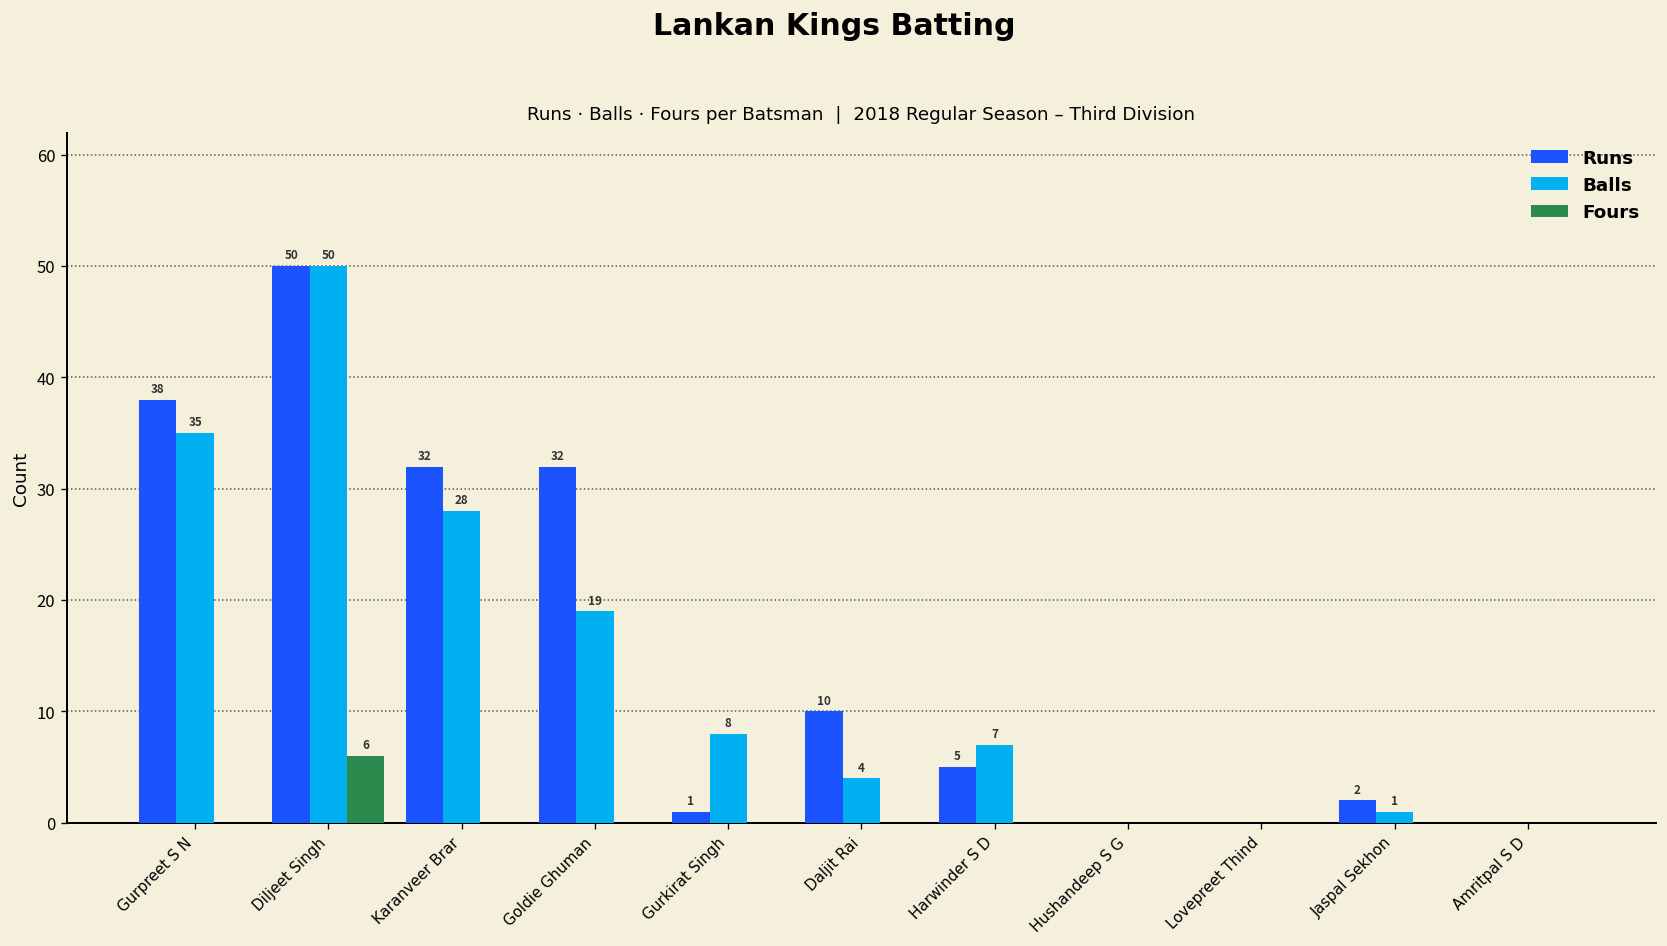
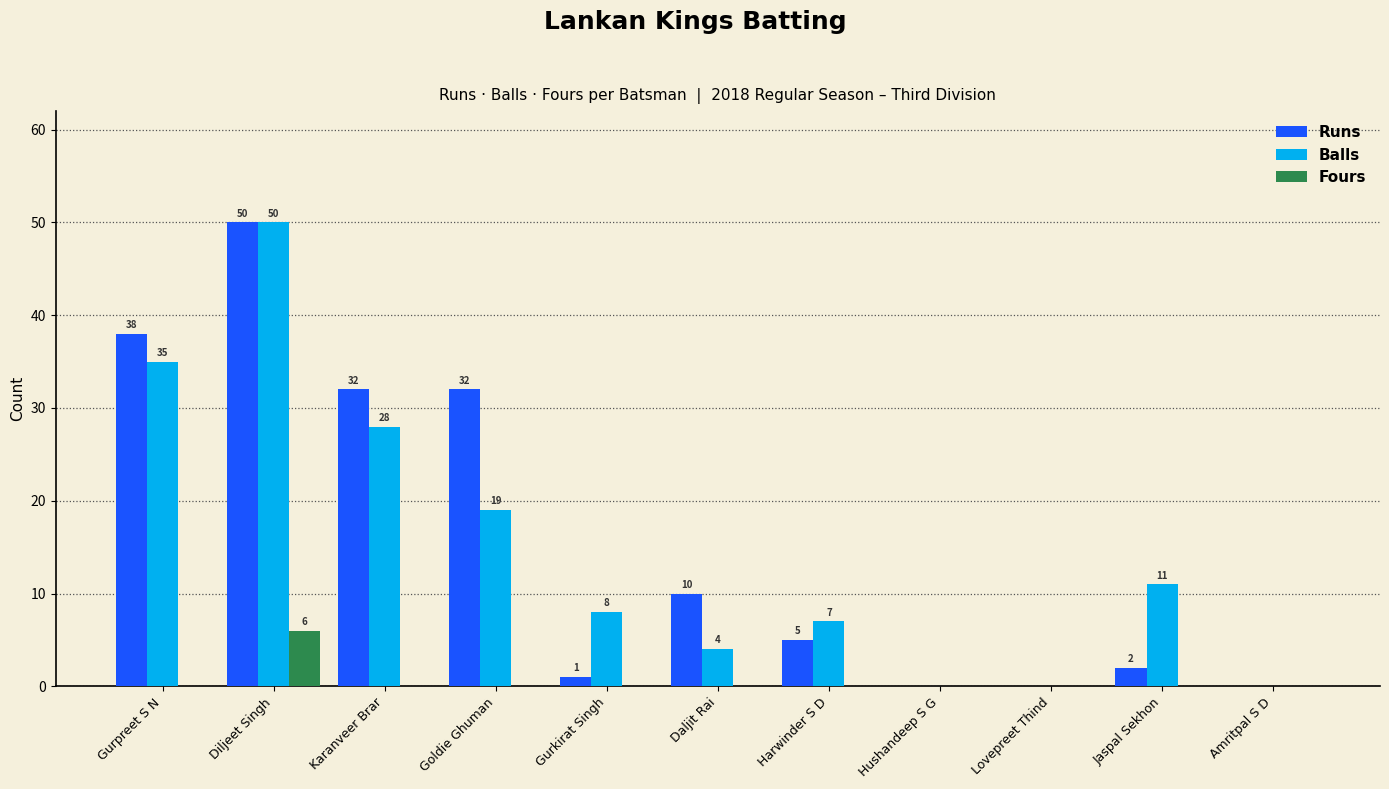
Balls, Jaspal Sekhon: 1 -> 11
